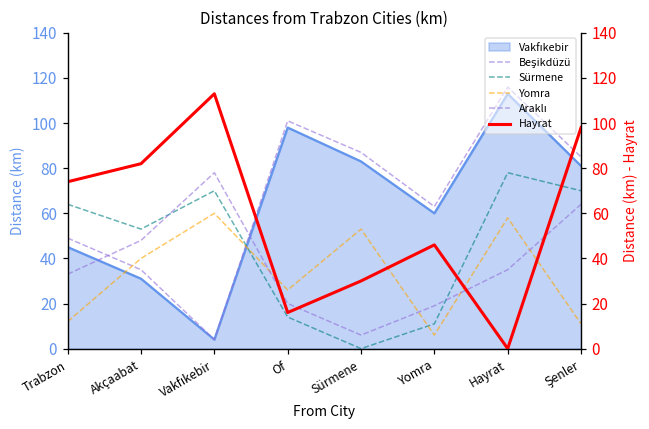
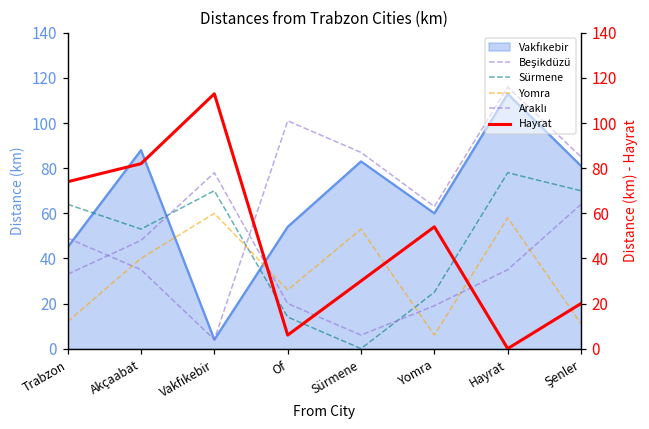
Vakfıkebir, Akçaabat: 31 -> 88
Vakfıkebir, Of: 98 -> 54
Sürmene, Yomra: 11 -> 25
Hayrat, Of: 16 -> 6
Hayrat, Yomra: 46 -> 54
Hayrat, Şenler: 98 -> 20
